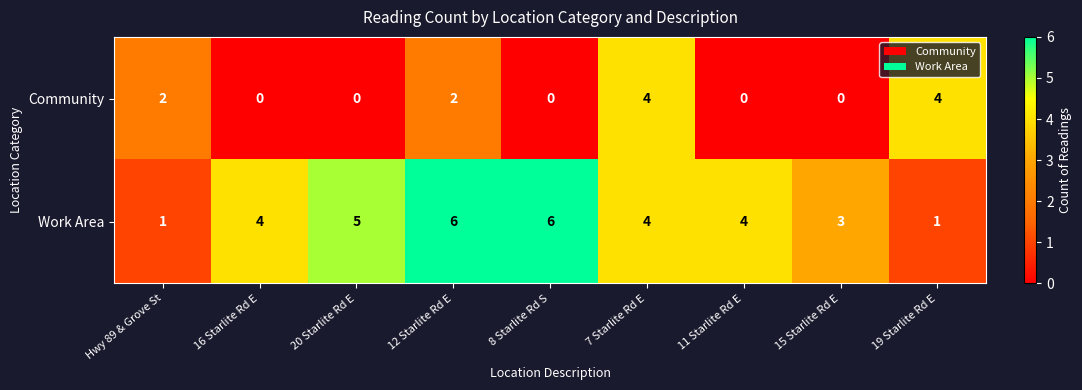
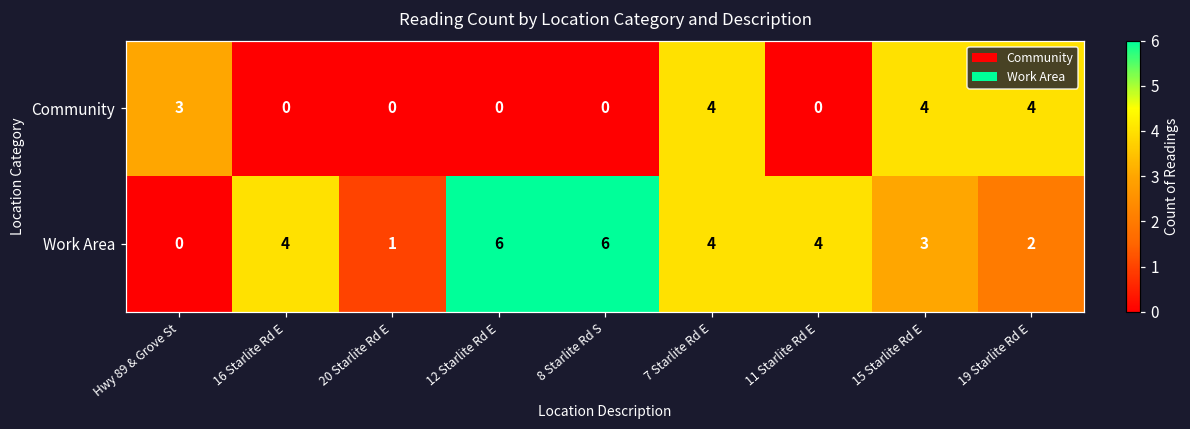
Community, Hwy 89 & Grove St: 2 -> 3
Community, 12 Starlite Rd E: 2 -> 0
Community, 15 Starlite Rd E: 0 -> 4
Work Area, Hwy 89 & Grove St: 1 -> 0
Work Area, 20 Starlite Rd E: 5 -> 1
Work Area, 19 Starlite Rd E: 1 -> 2
